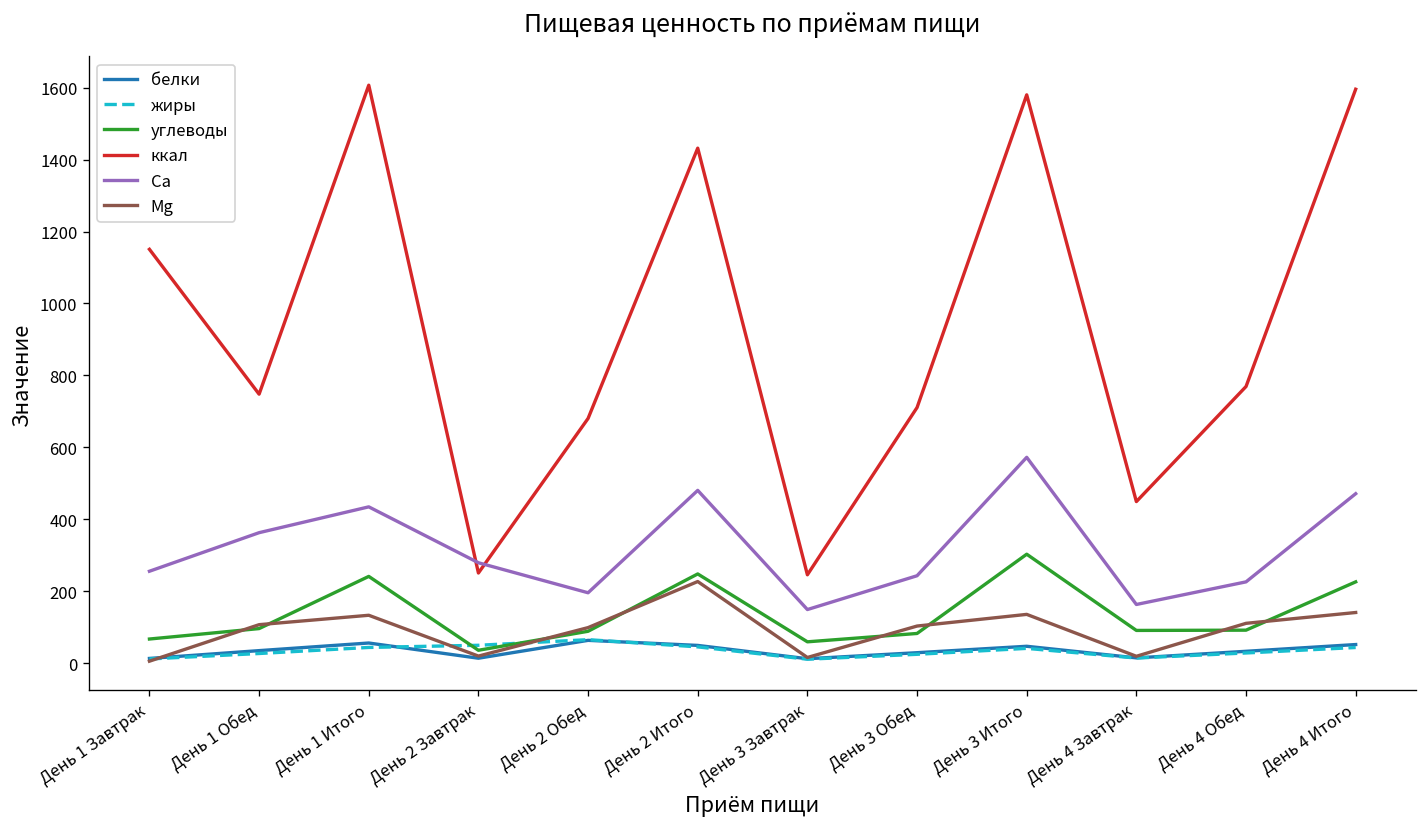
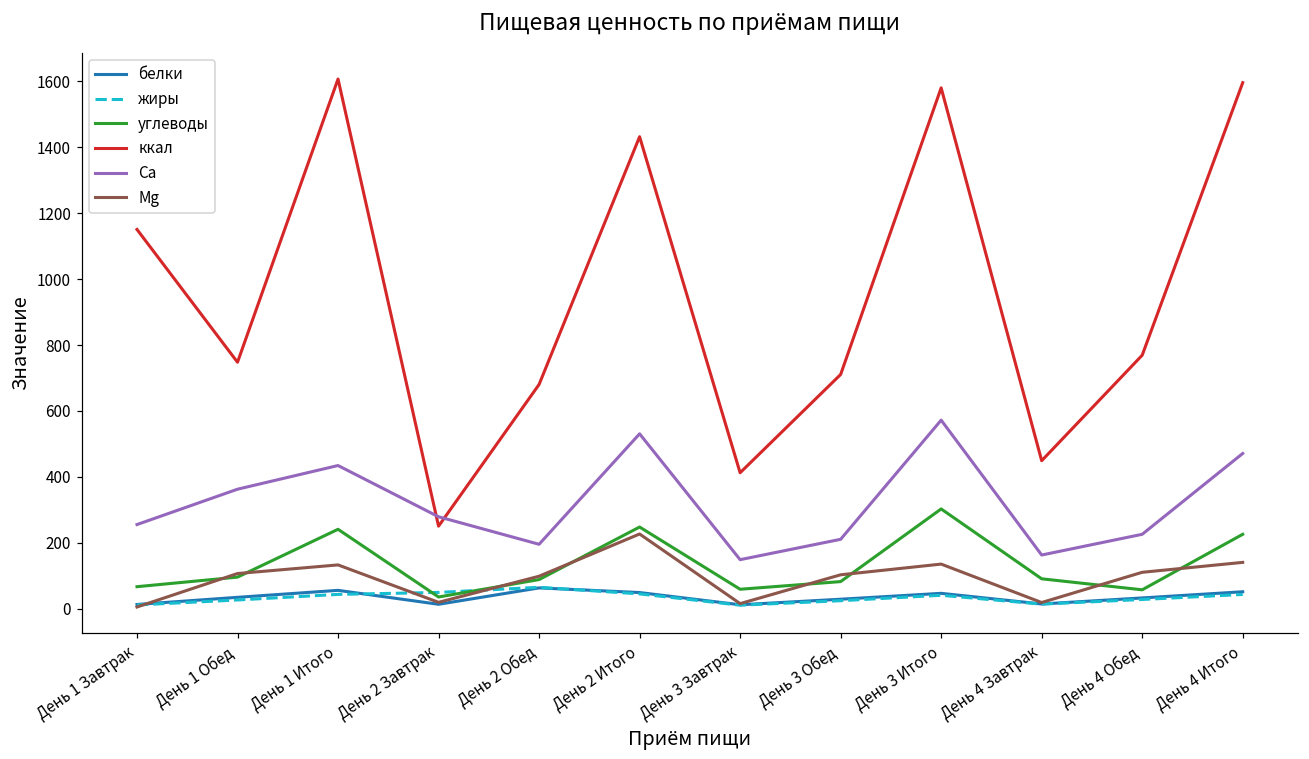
Ca, День 2 Итого: 480 -> 530
ккал, День 3 Завтрак: 250 -> 410
Ca, День 3 Обед: 240 -> 210
углеводы, День 4 Обед: 90 -> 60
